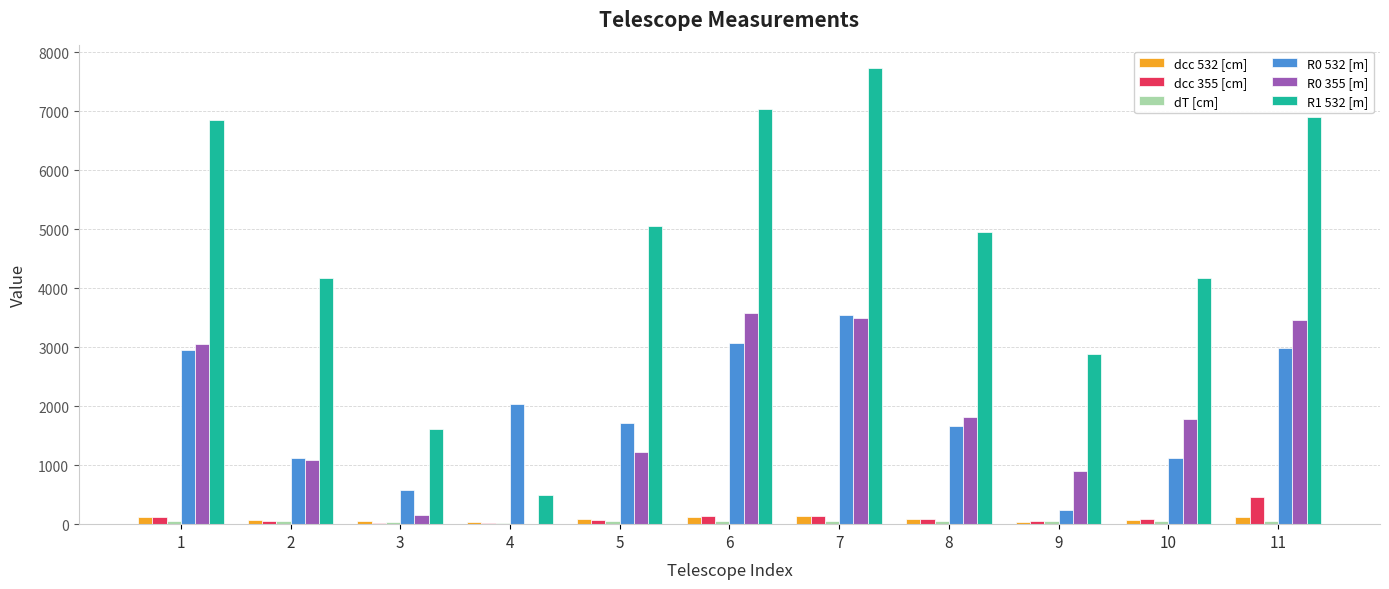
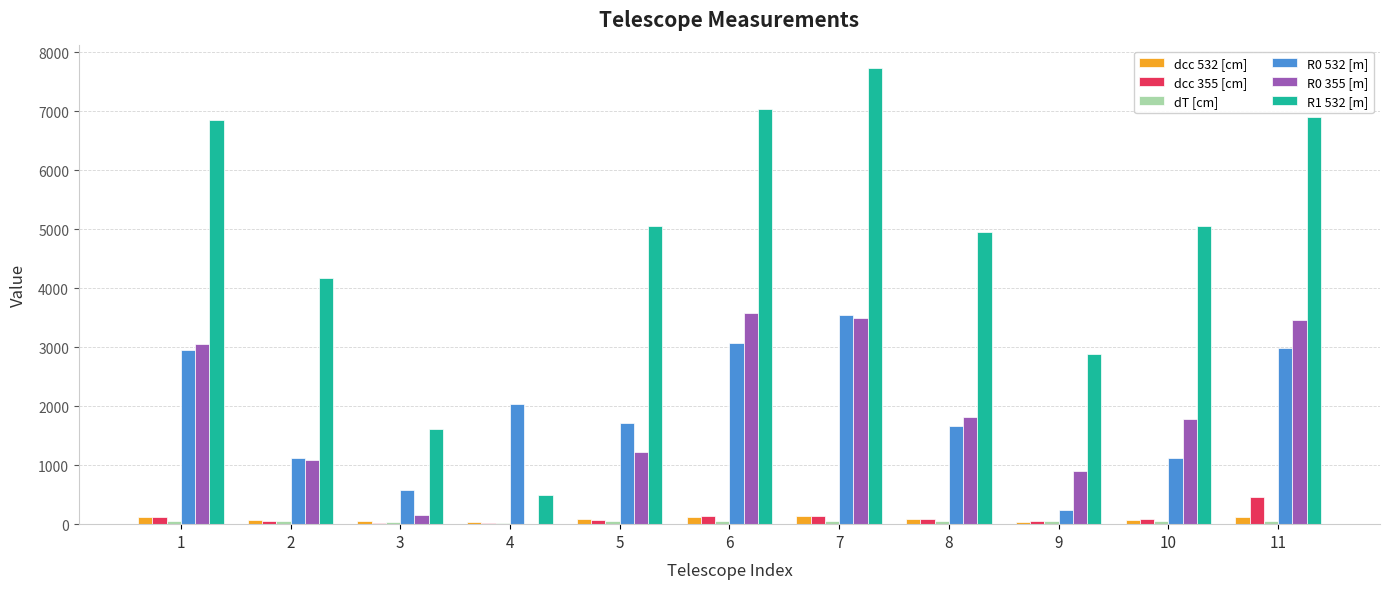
R1 532 [m], 10: 4200 -> 5100
